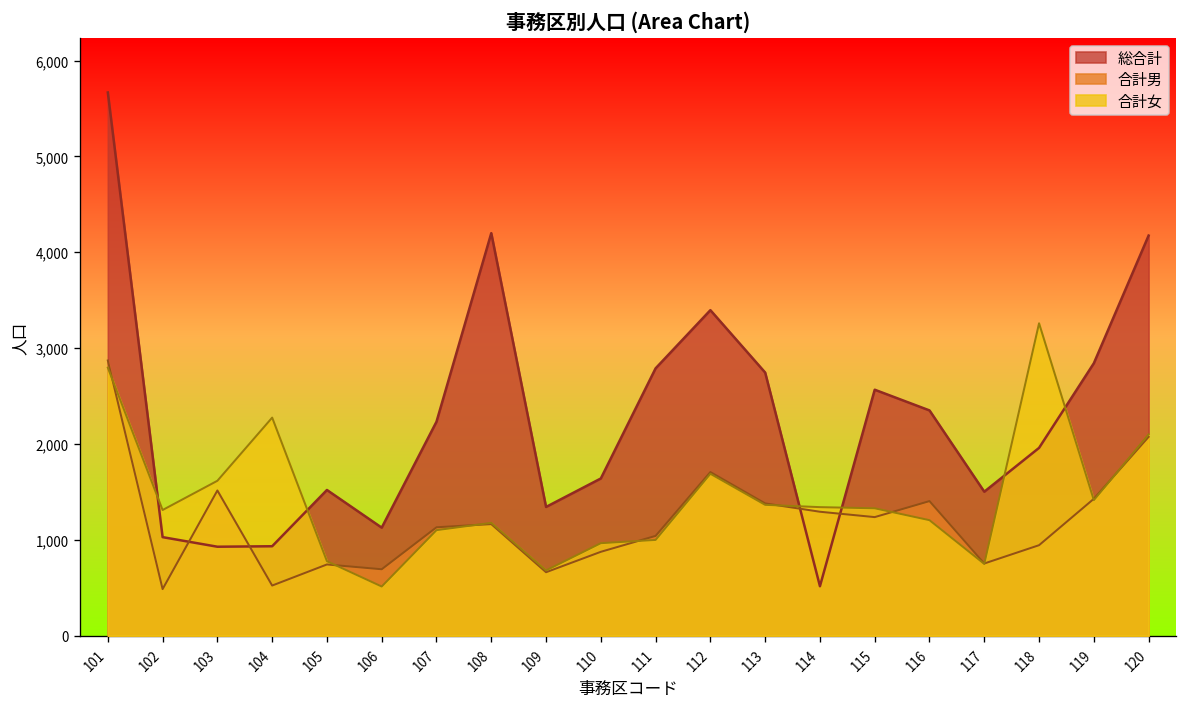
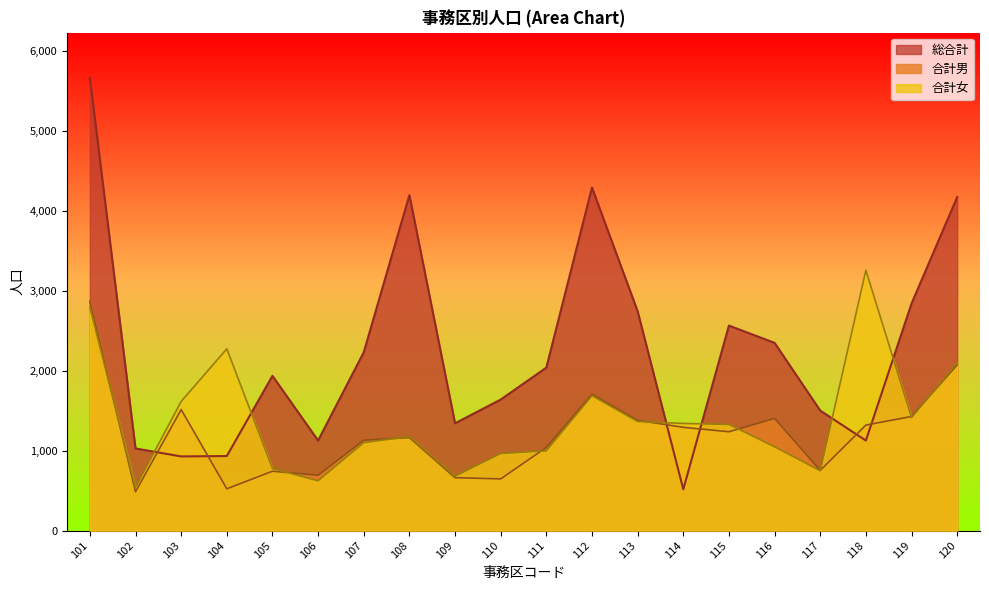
合計女, 102: 1,300 -> 500
総合計, 105: 1,500 -> 1,900
合計女, 106: 500 -> 600
合計男, 110: 900 -> 600
総合計, 111: 2,800 -> 2,000
総合計, 112: 3,400 -> 4,300
合計女, 116: 1,200 -> 1,000
総合計, 118: 2,000 -> 1,100
合計男, 118: 900 -> 1,300
